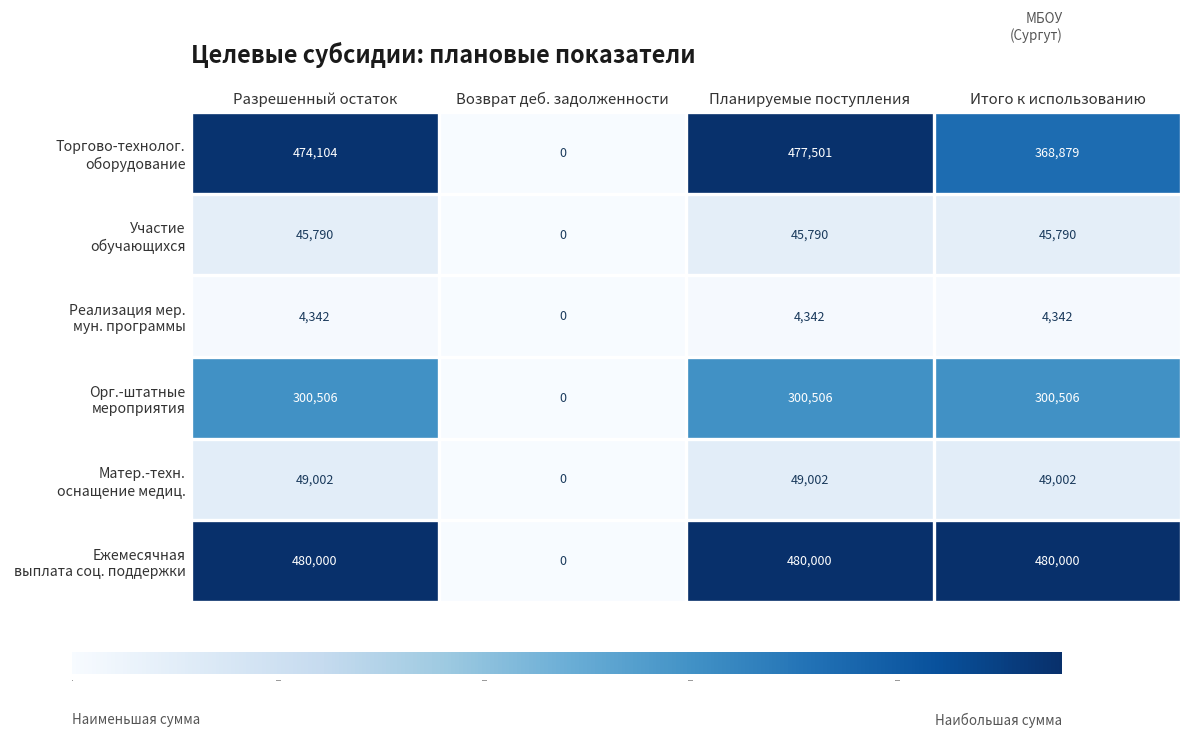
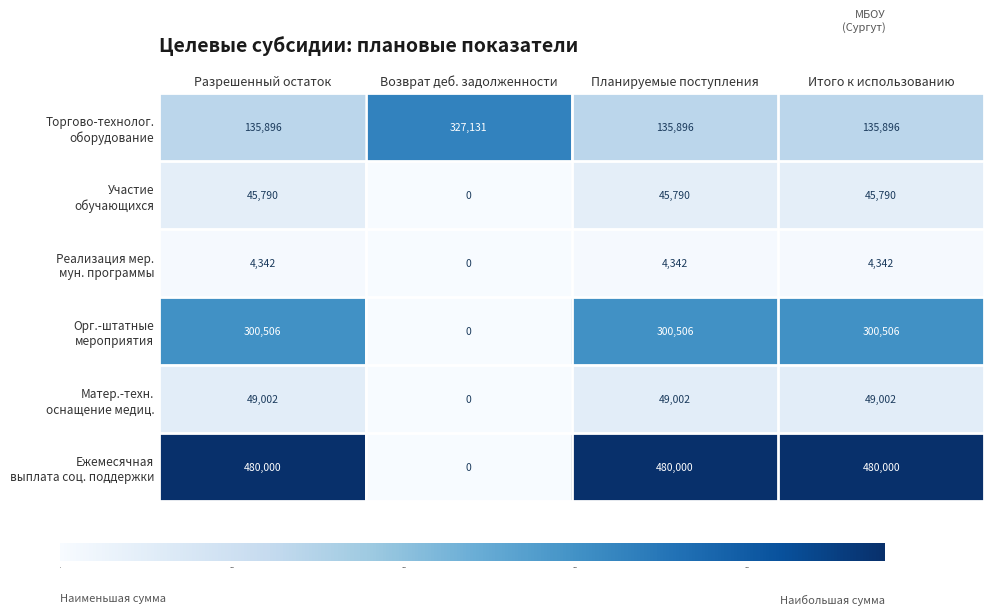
Торгово-технолог. оборудование, Разрешенный остаток: 474,104 -> 135,896
Торгово-технолог. оборудование, Возврат деб. задолженности: 0 -> 327,131
Торгово-технолог. оборудование, Планируемые поступления: 477,501 -> 135,896
Торгово-технолог. оборудование, Итого к использованию: 368,879 -> 135,896
